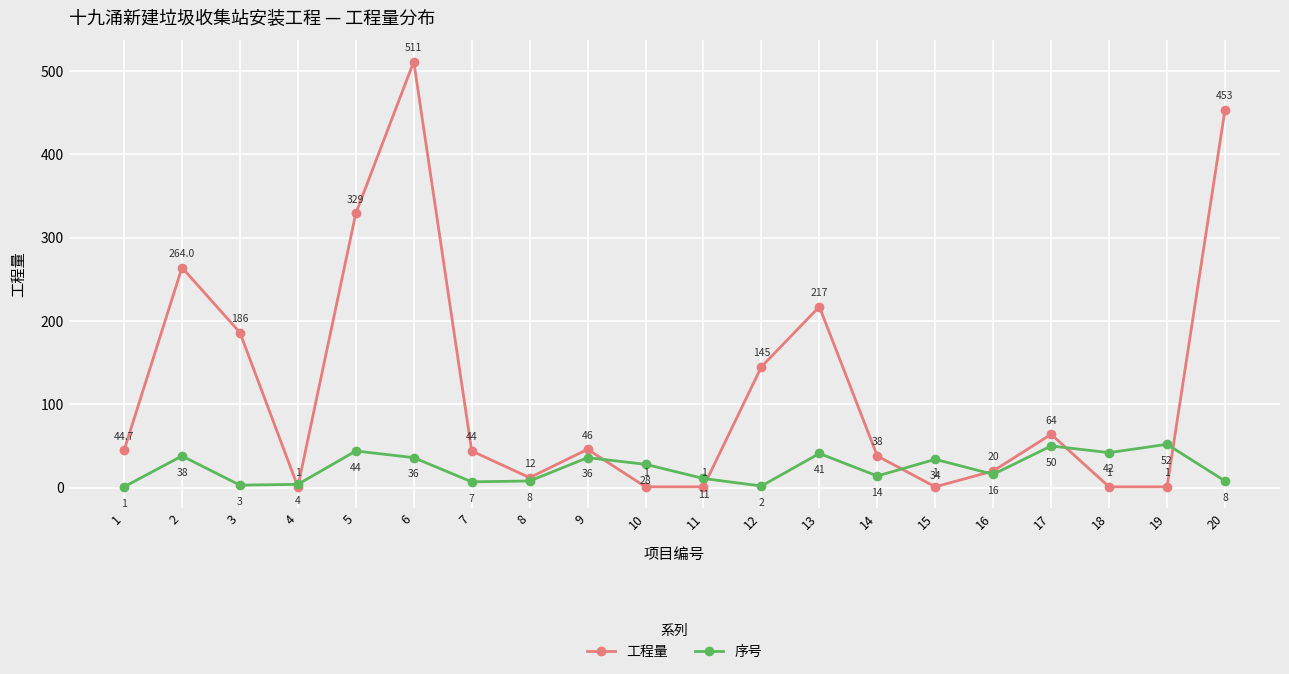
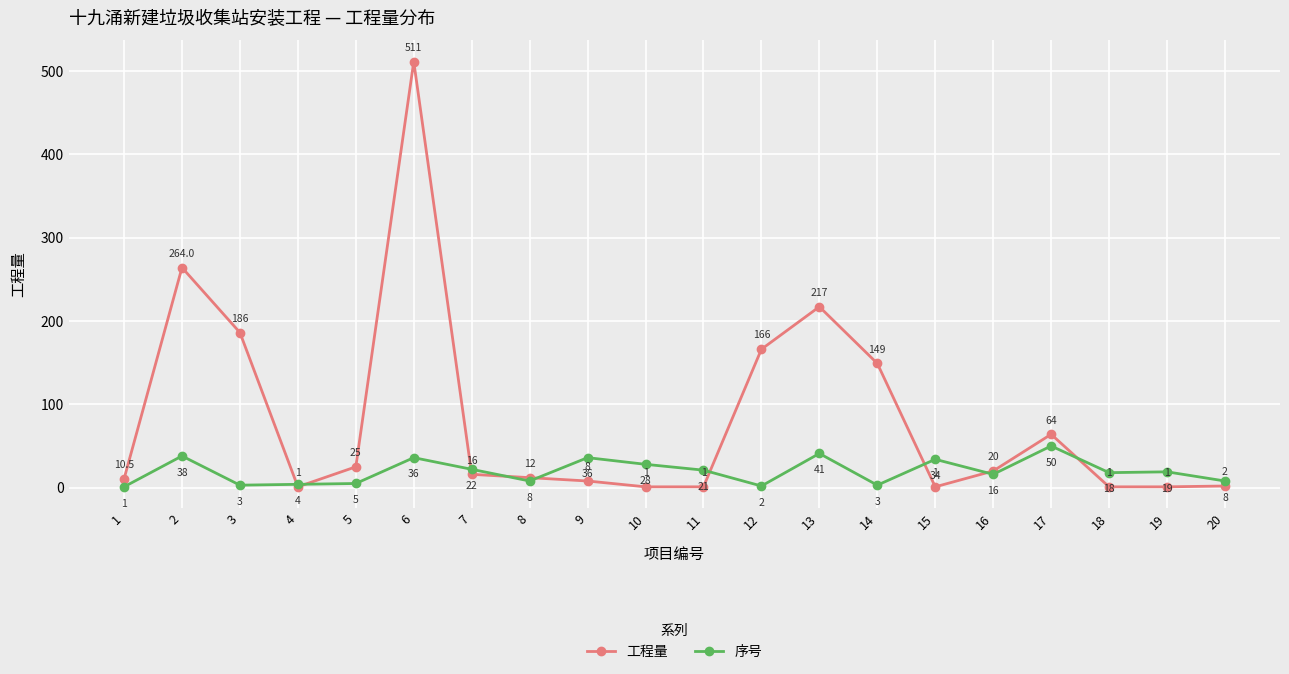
工程量, 1: 44.7 -> 10.5
工程量, 5: 329 -> 25
序号, 5: 44 -> 5
工程量, 7: 44 -> 16
序号, 7: 7 -> 22
工程量, 9: 46 -> 8
序号, 11: 11 -> 21
工程量, 12: 145 -> 166
工程量, 14: 38 -> 149
序号, 14: 14 -> 3
序号, 18: 42 -> 18
序号, 19: 52 -> 19
工程量, 20: 453 -> 2
